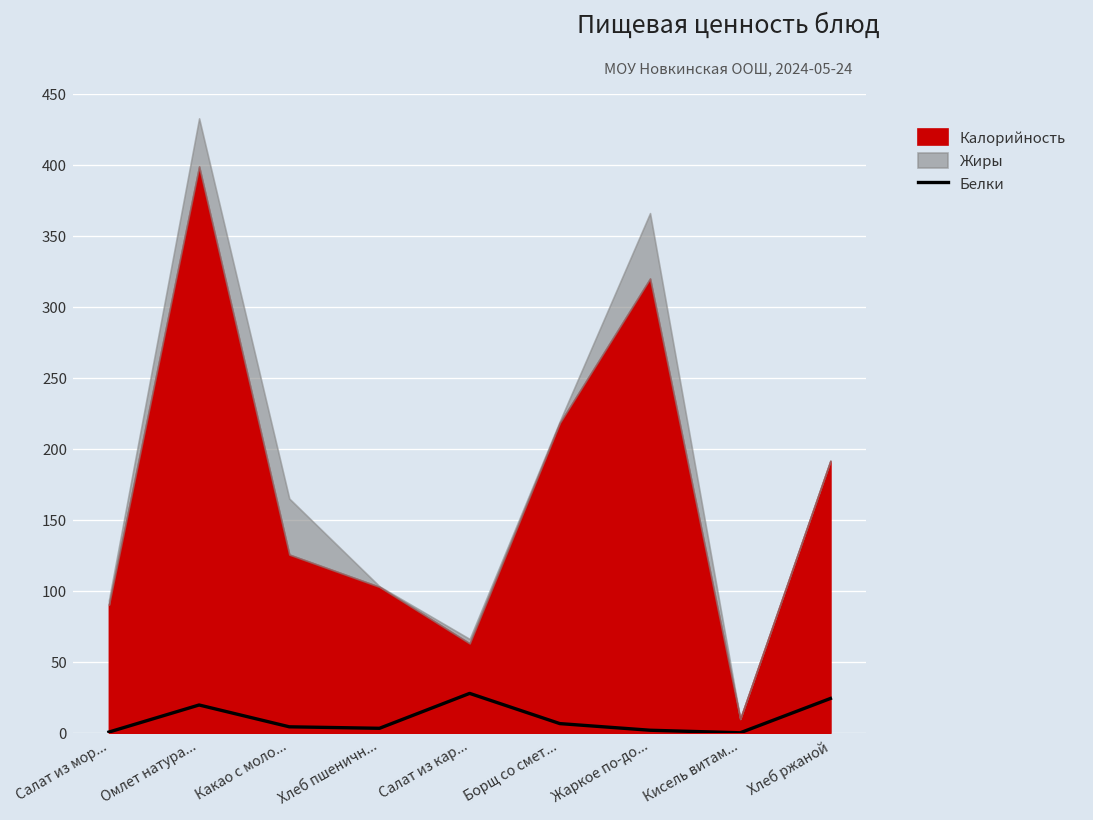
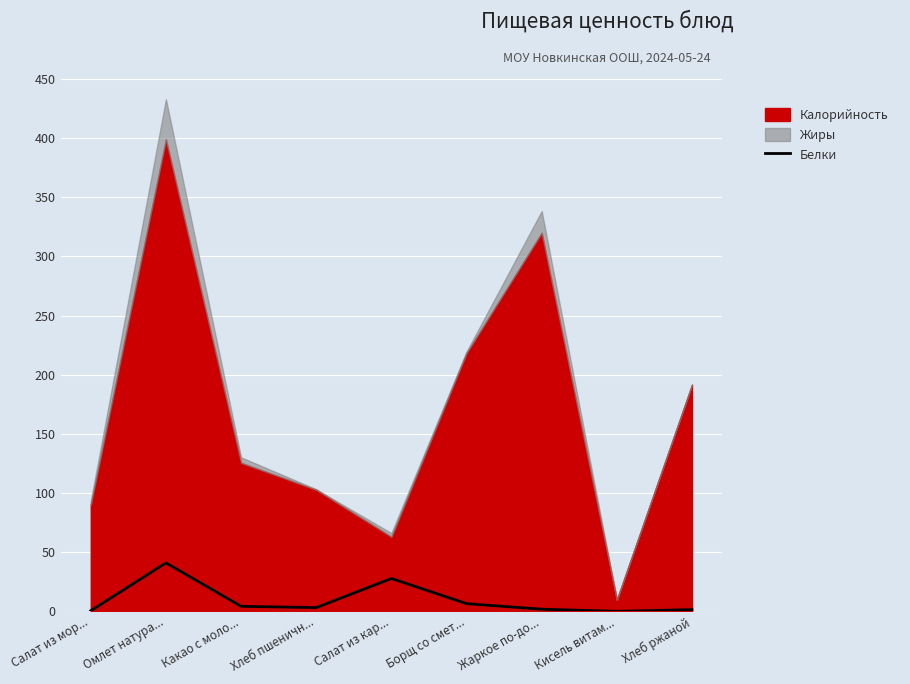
Белки, Омлет натура...: 20 -> 41
Жиры, Какао с моло...: 39 -> 5
Жиры, Жаркое по-до...: 46 -> 18
Белки, Хлеб ржаной: 24 -> 1
